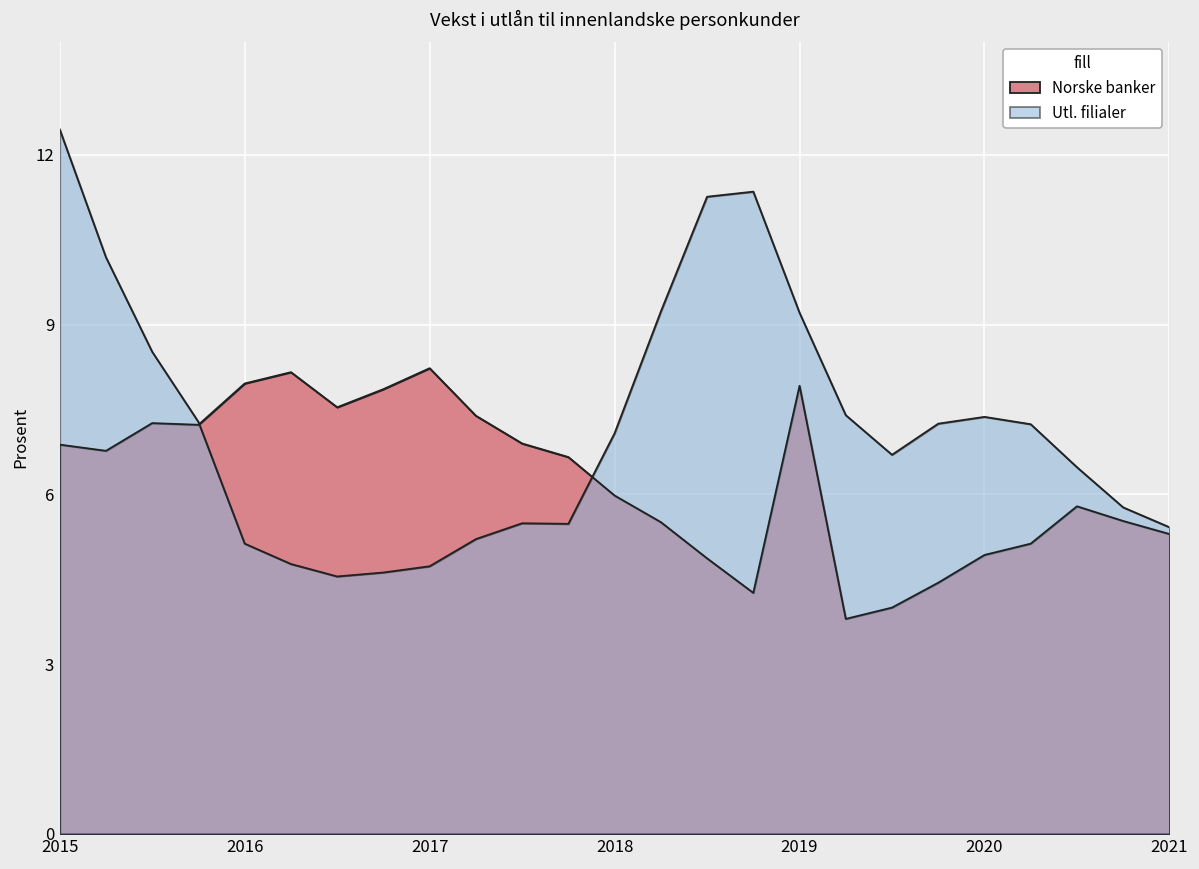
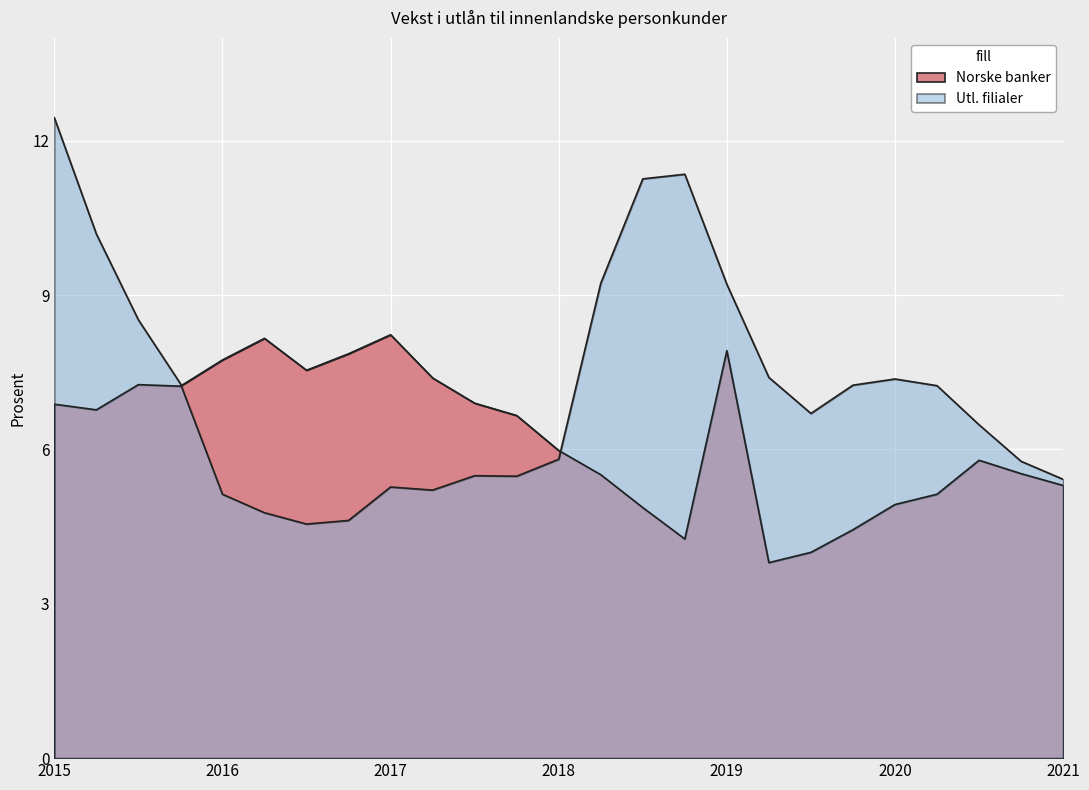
Norske banker, 2016: 8.0 -> 7.7
Utl. filialer, 2017: 4.7 -> 5.3
Utl. filialer, 2018: 7.1 -> 5.8
